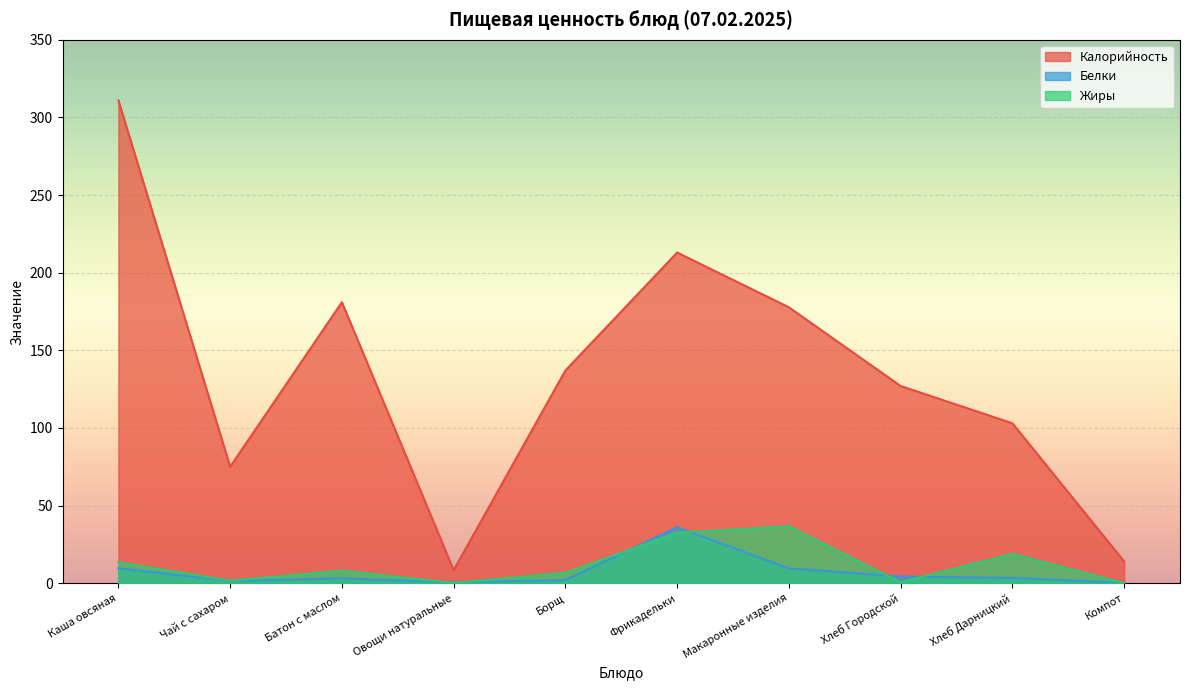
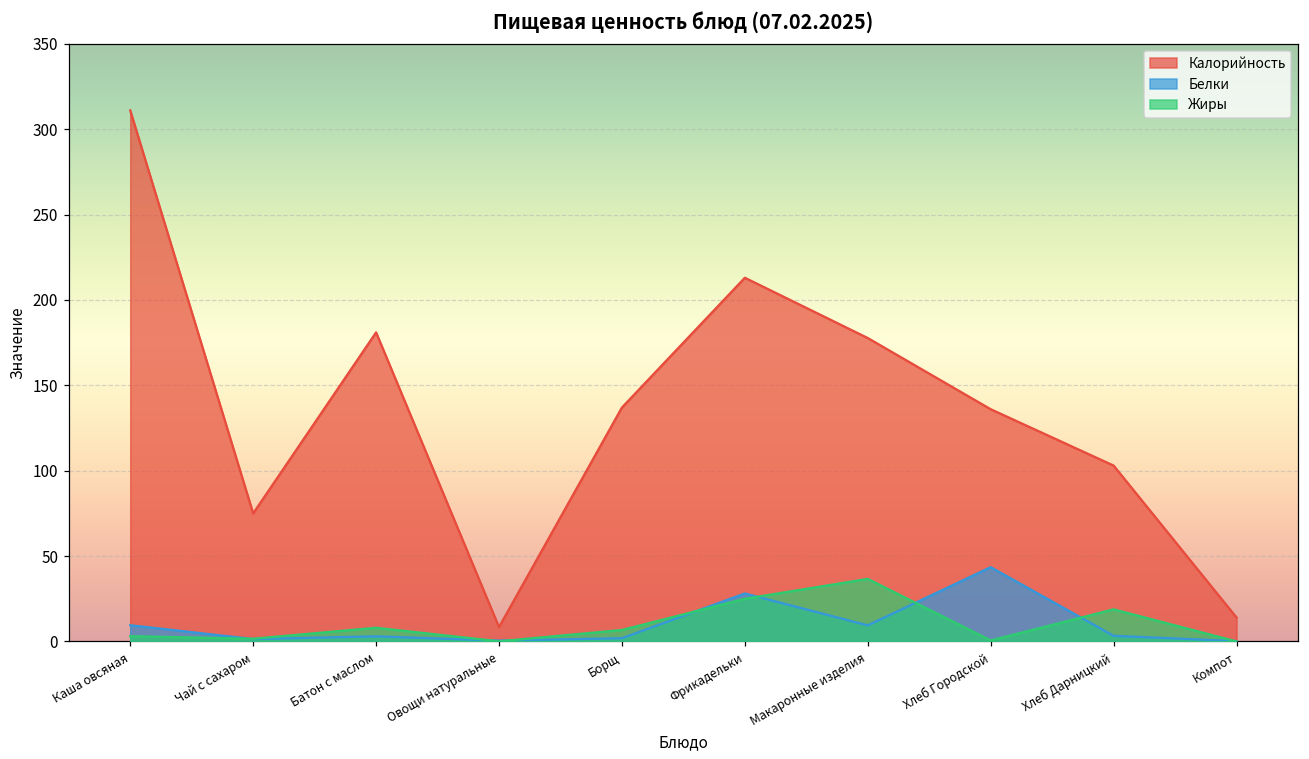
Жиры, Каша овсяная: 13 -> 3
Белки, Фрикадельки: 36 -> 28
Жиры, Фрикадельки: 33 -> 25
Калорийность, Хлеб Городской: 127 -> 136
Белки, Хлеб Городской: 4 -> 44
